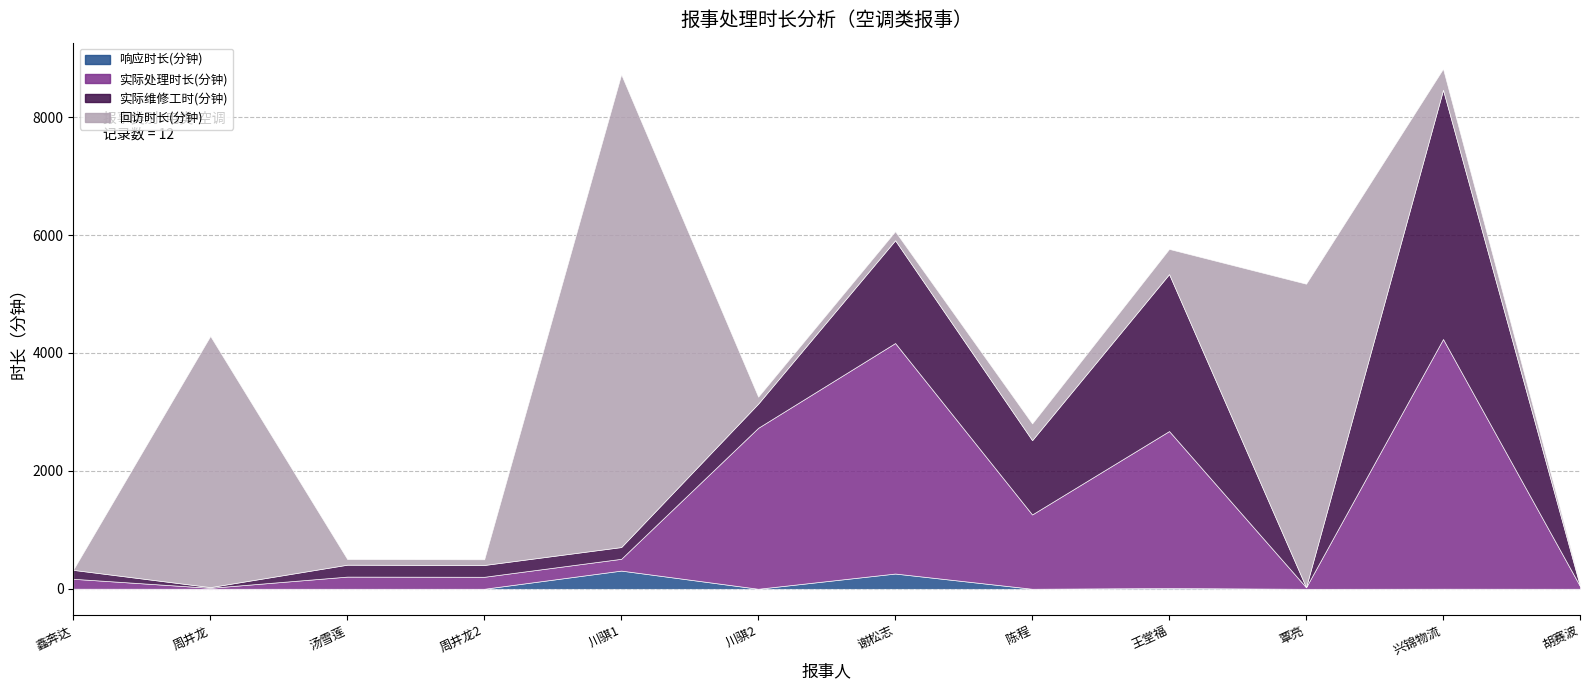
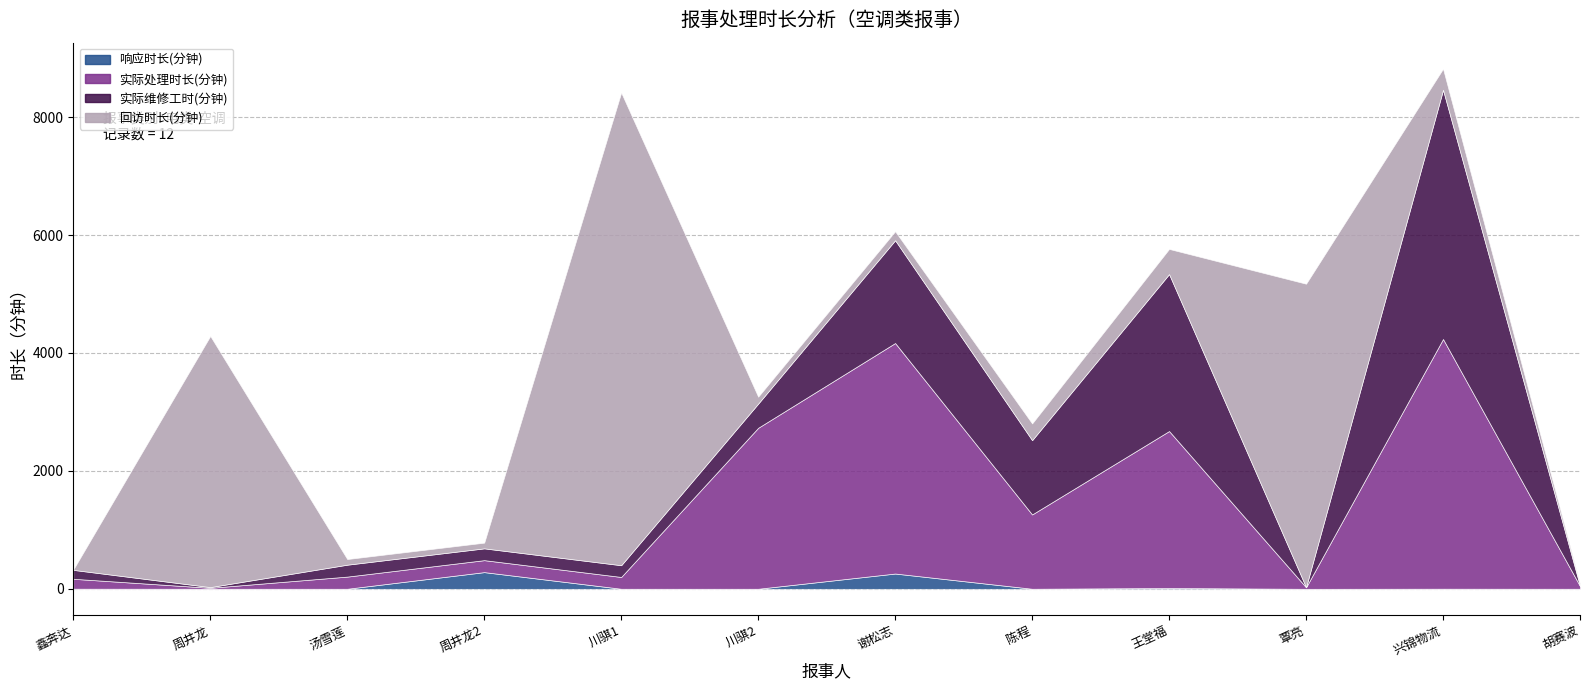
响应时长(分钟), 周井龙2: 0 -> 300
响应时长(分钟), 川骐1: 300 -> 0
